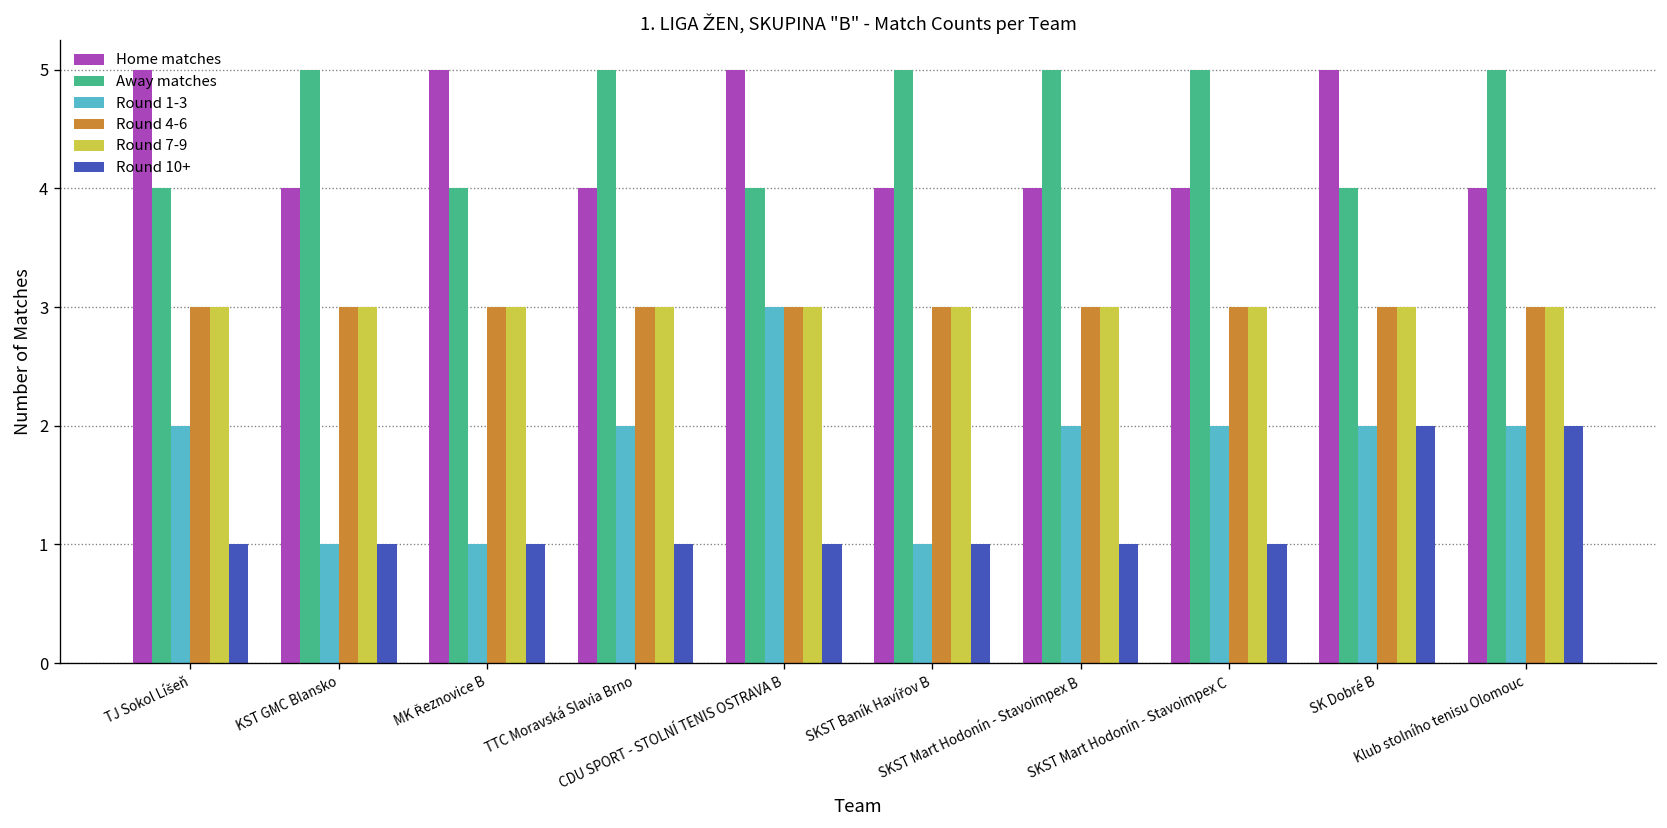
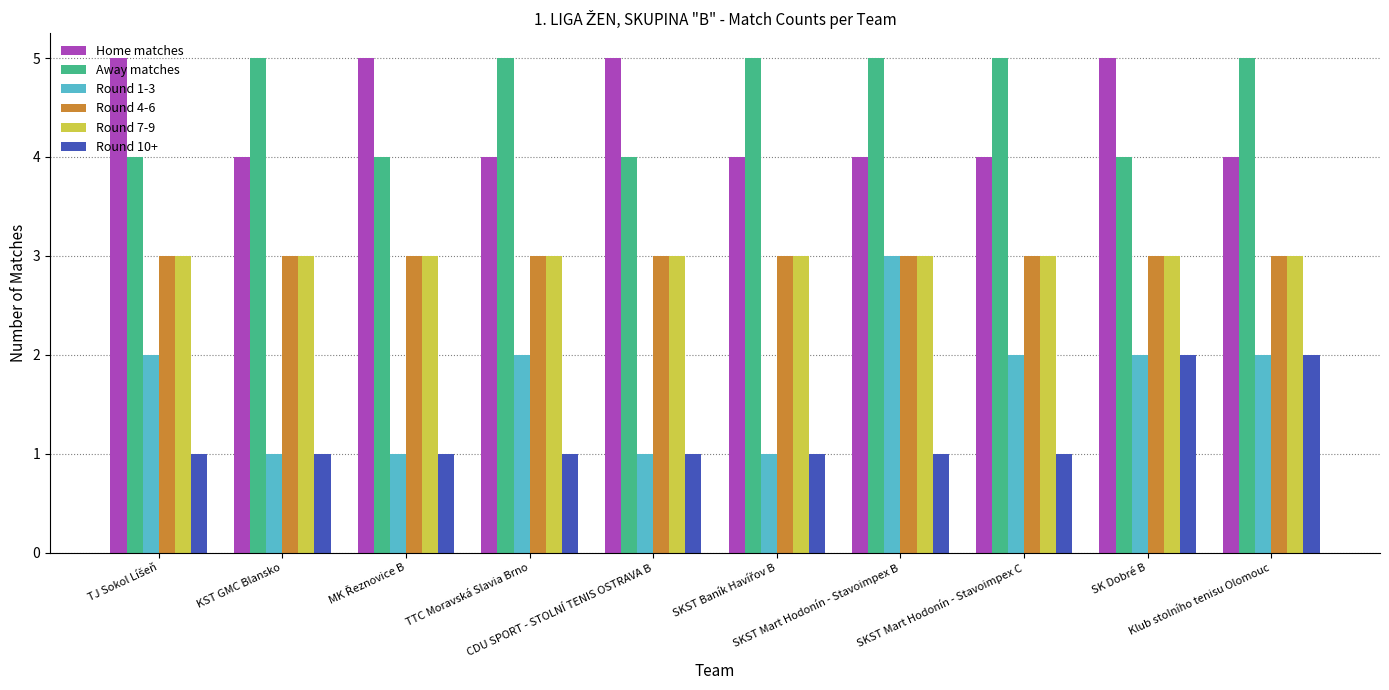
Round 1-3, CDU SPORT - STOLNÍ TENIS OSTRAVA B: 3 -> 1
Round 1-3, SKST Mart Hodonín - Stavoimpex B: 2 -> 3
